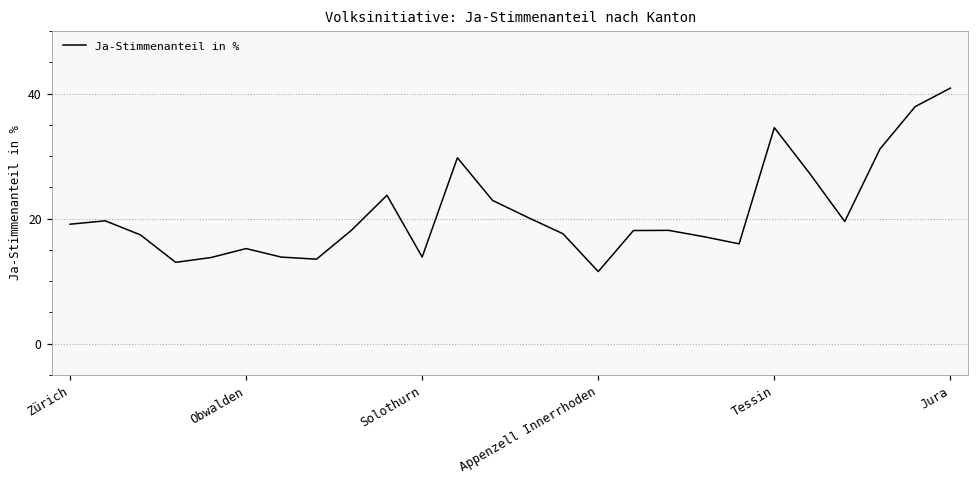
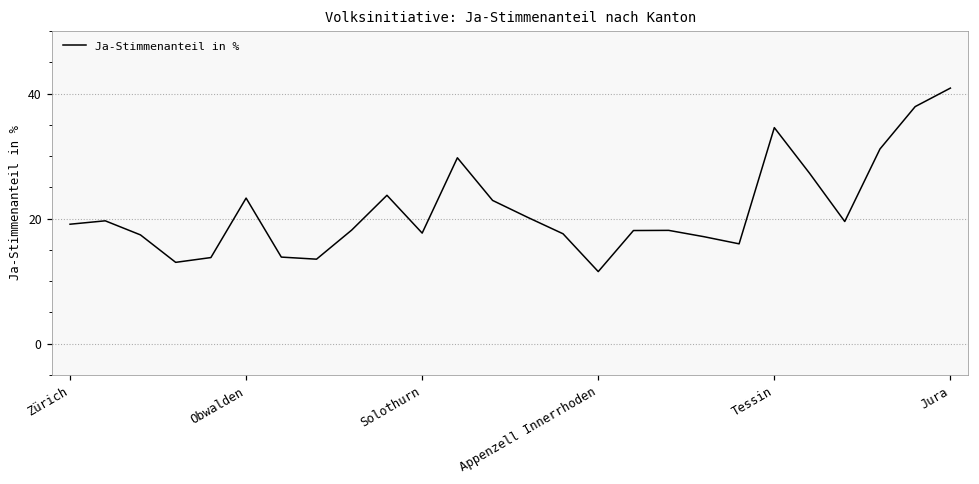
Obwalden: 15 -> 23
Solothurn: 14 -> 18
